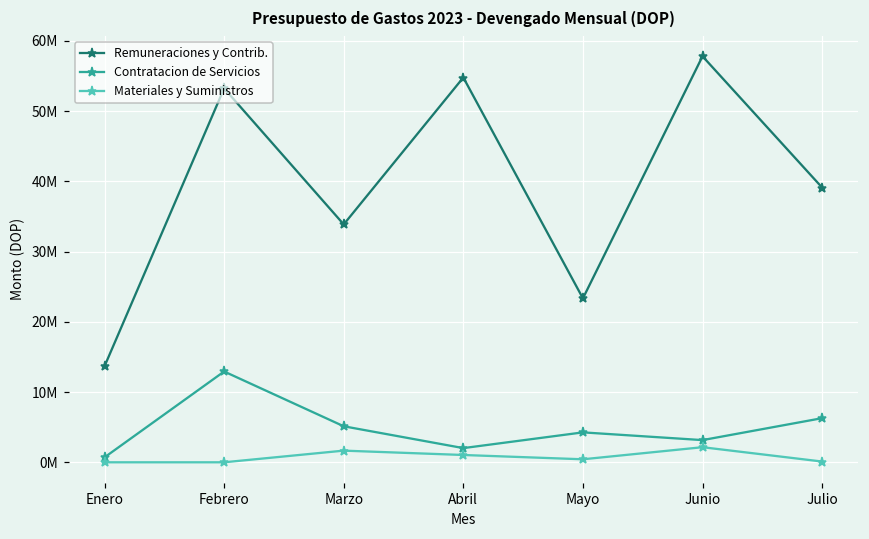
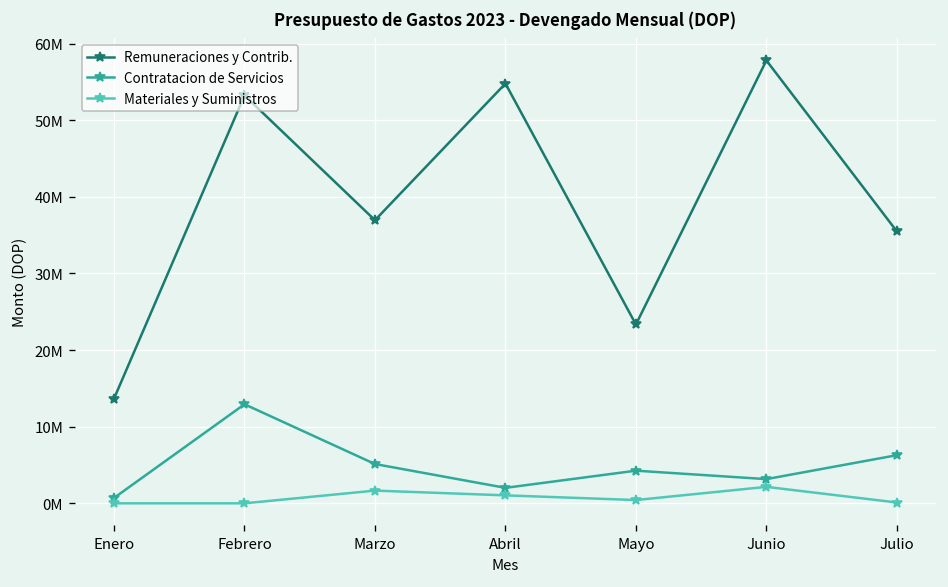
Remuneraciones y Contrib., Marzo: 34000000 -> 37000000
Remuneraciones y Contrib., Julio: 39000000 -> 35000000
